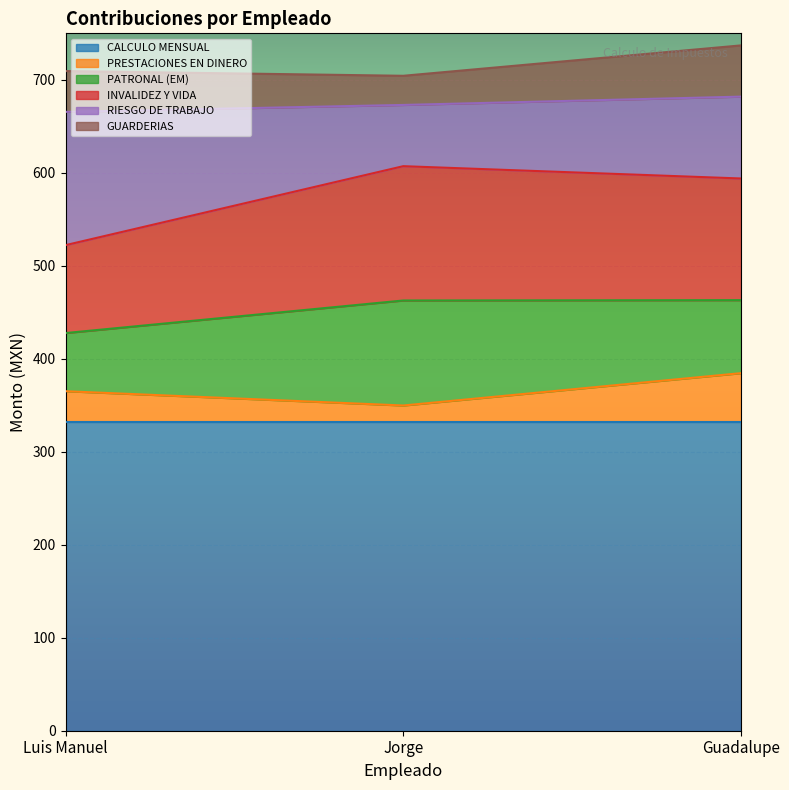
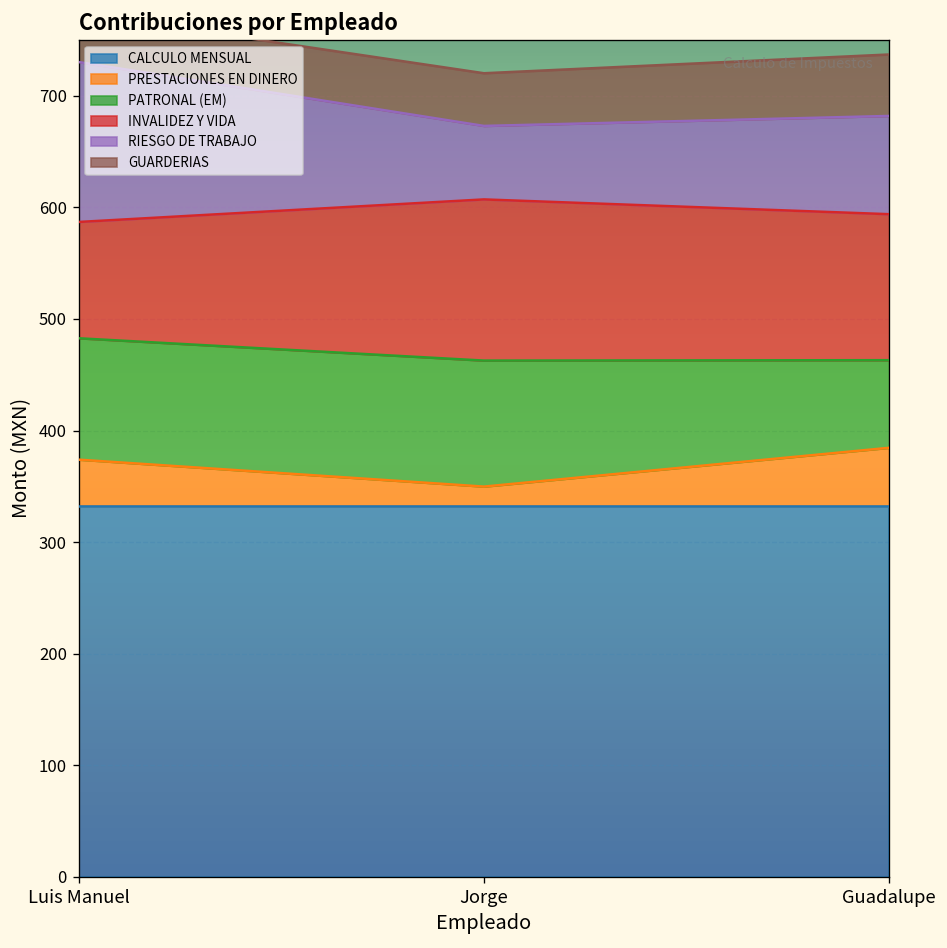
PRESTACIONES EN DINERO, Luis Manuel: 30 -> 40
PATRONAL (EM), Luis Manuel: 60 -> 110
INVALIDEZ Y VIDA, Luis Manuel: 90 -> 100
GUARDERIAS, Jorge: 30 -> 50
